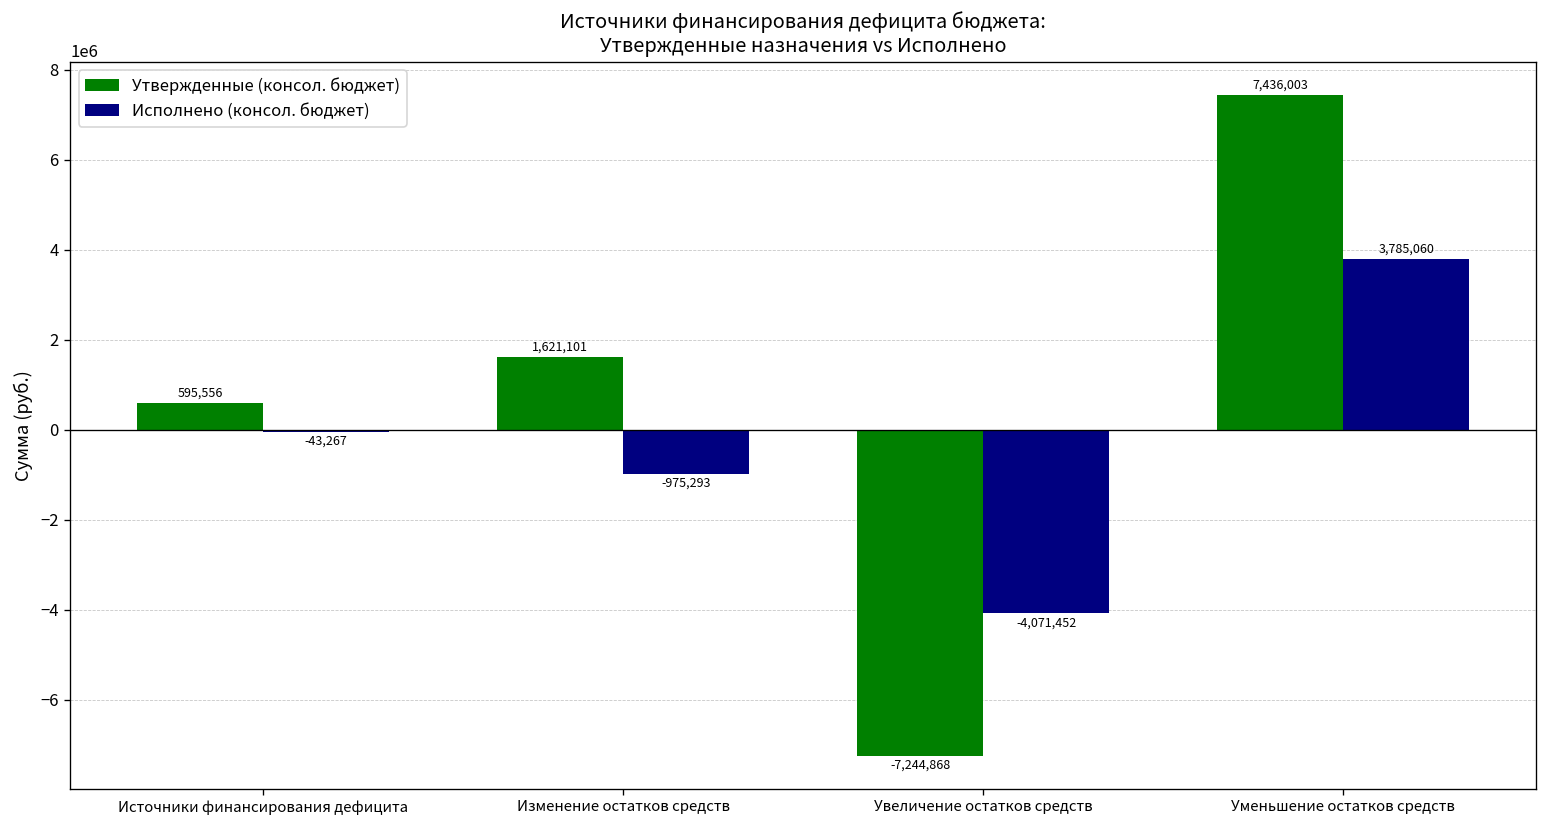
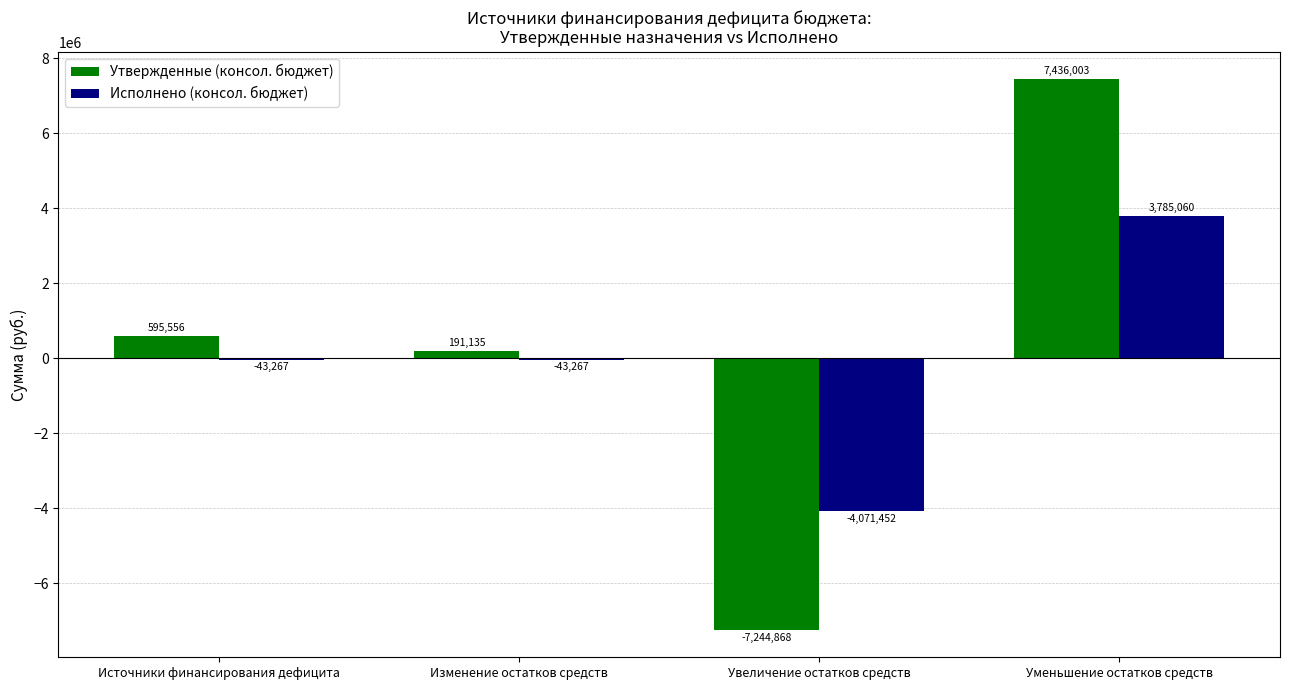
Утвержденные (консол. бюджет), Изменение остатков средств: 1,621,101 -> 191,135
Исполнено (консол. бюджет), Изменение остатков средств: -975,293 -> -43,267
